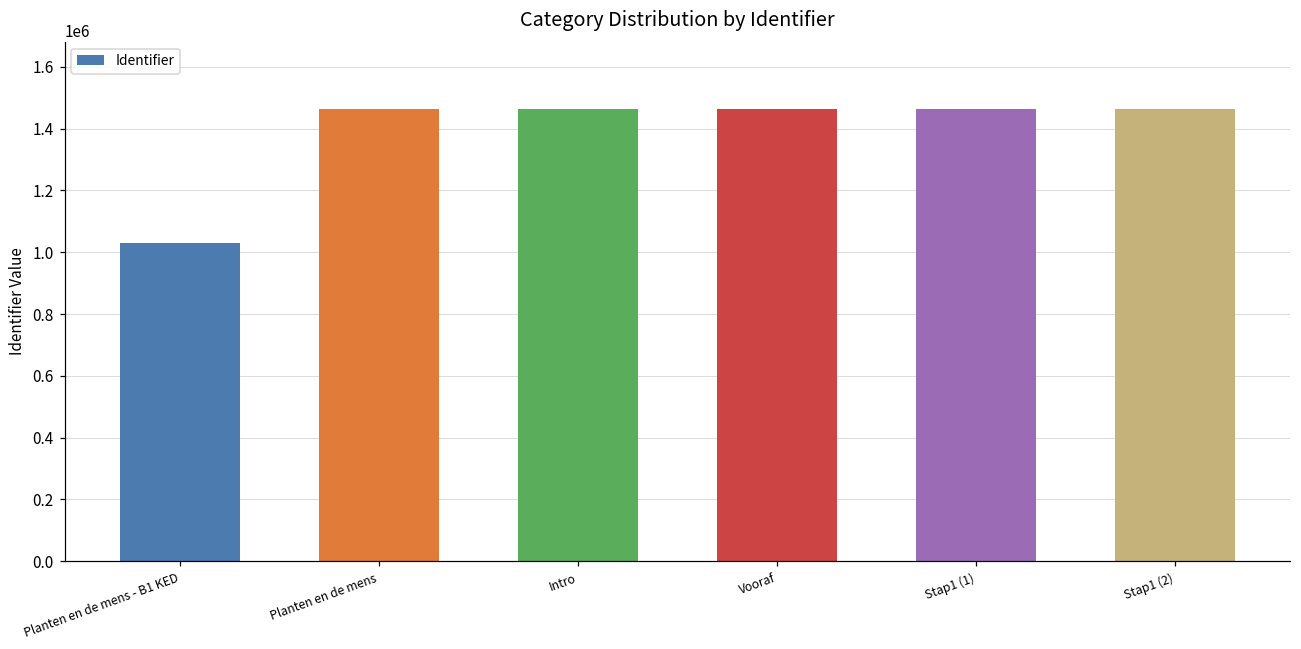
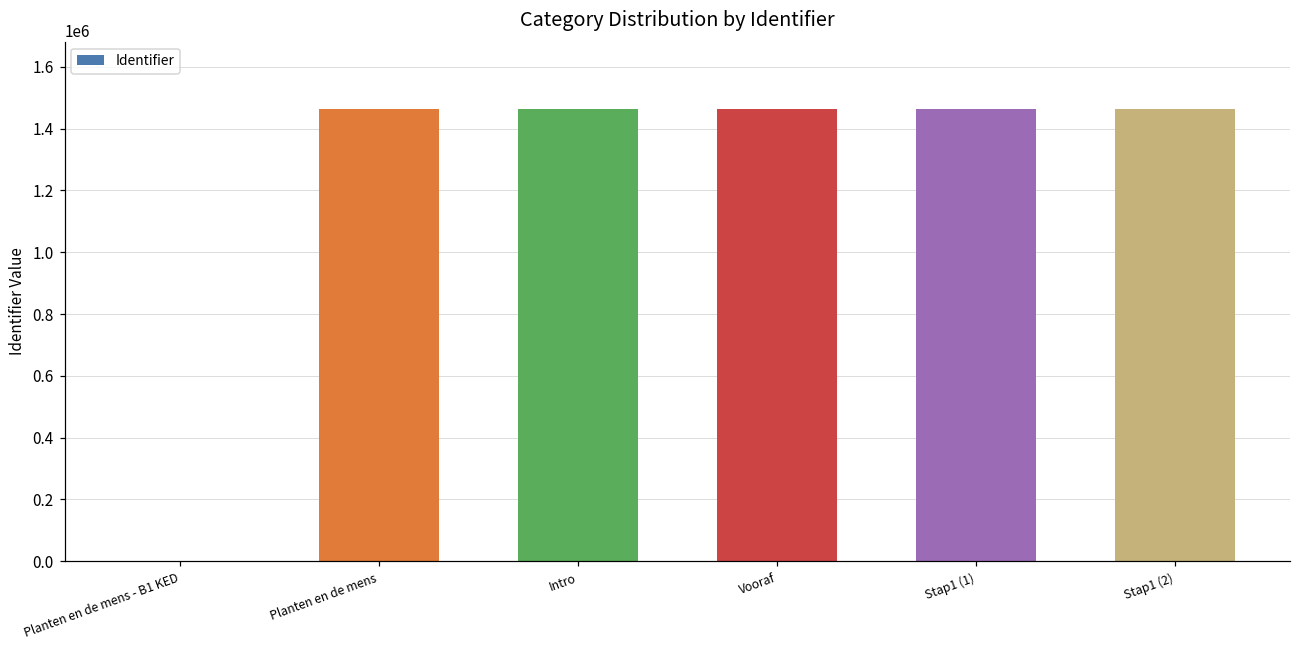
Planten en de mens - B1 KED: 1030000 -> 0
